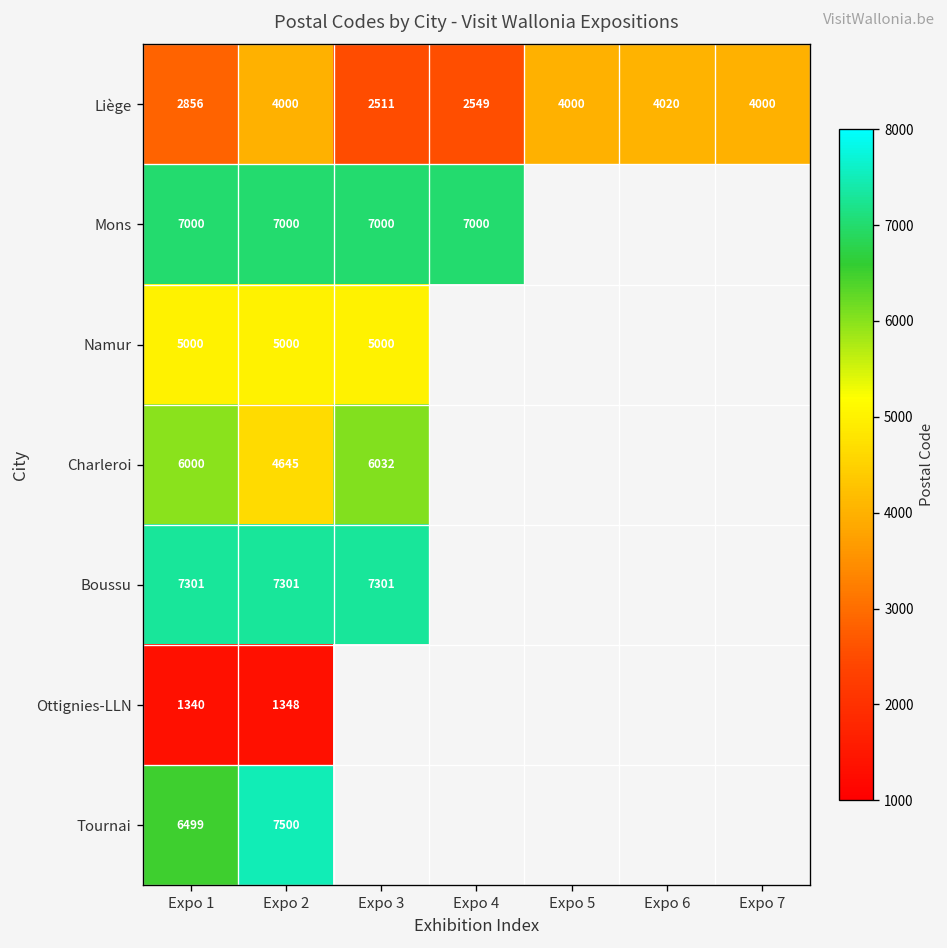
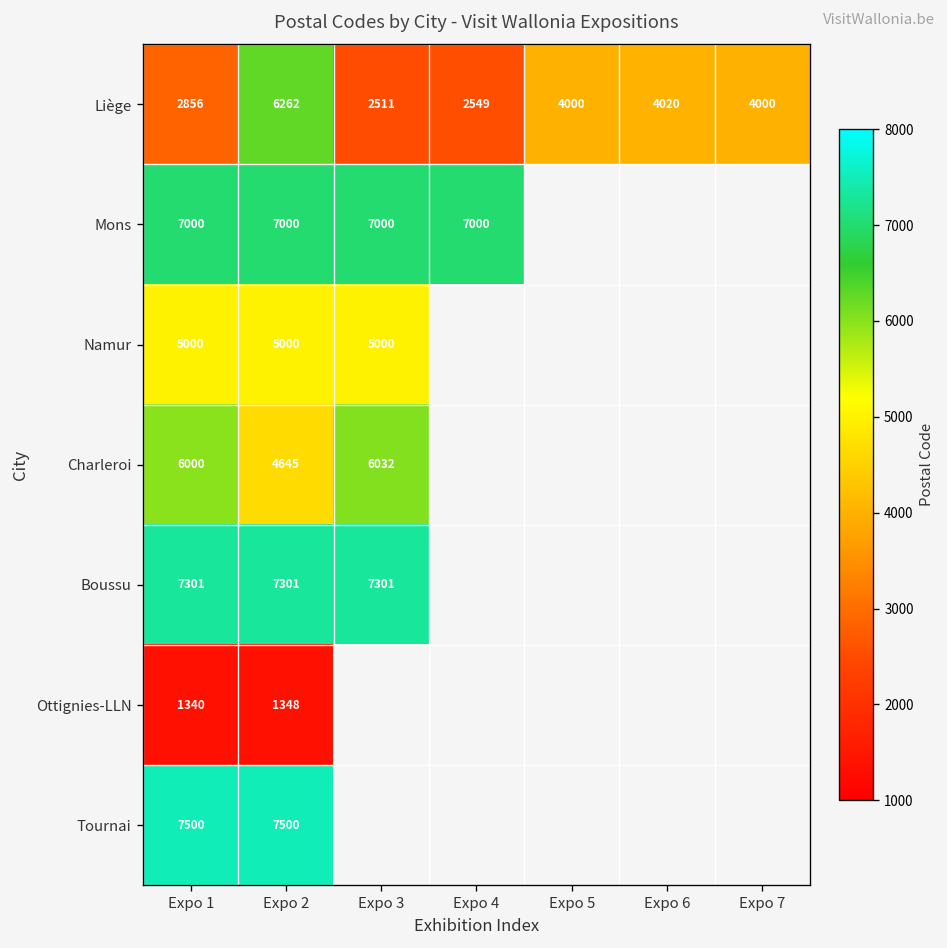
Liège, Expo 2: 4000 -> 6262
Tournai, Expo 1: 6499 -> 7500
